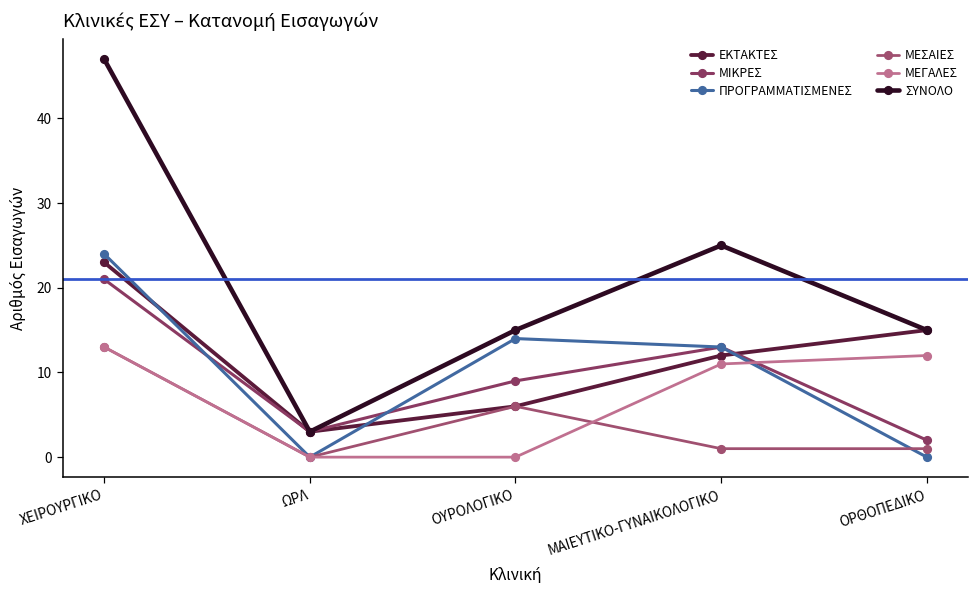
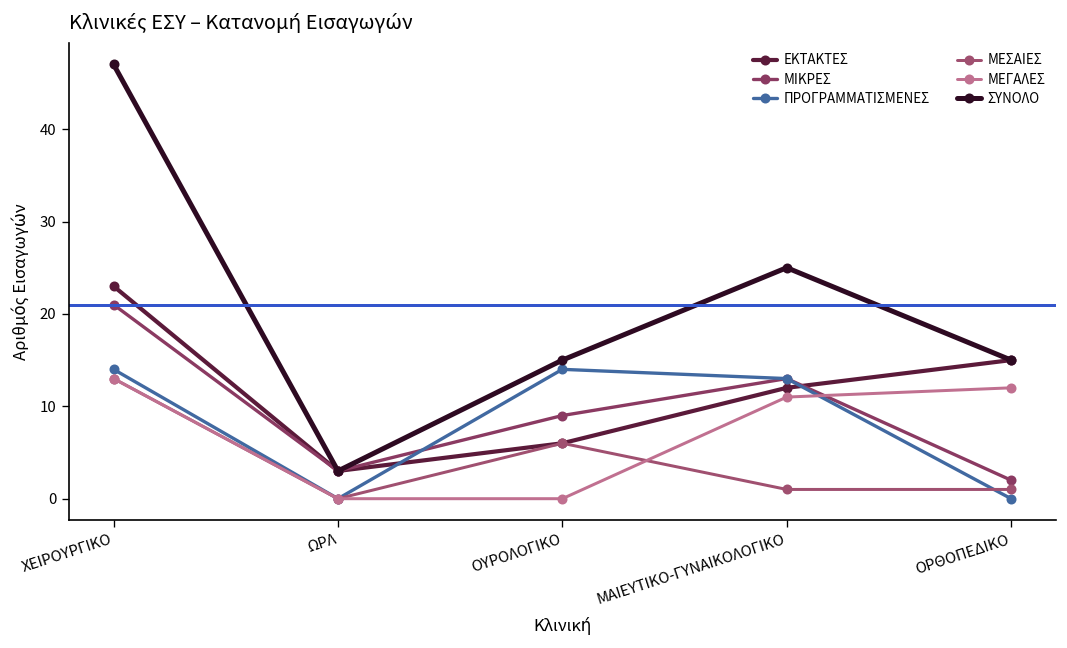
ΠΡΟΓΡΑΜΜΑΤΙΣΜΕΝΕΣ, ΧΕΙΡΟΥΡΓΙΚΟ: 24 -> 14
